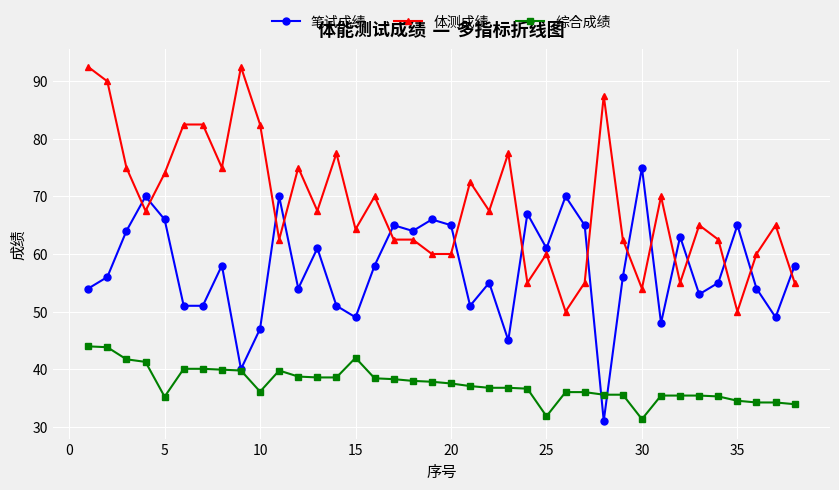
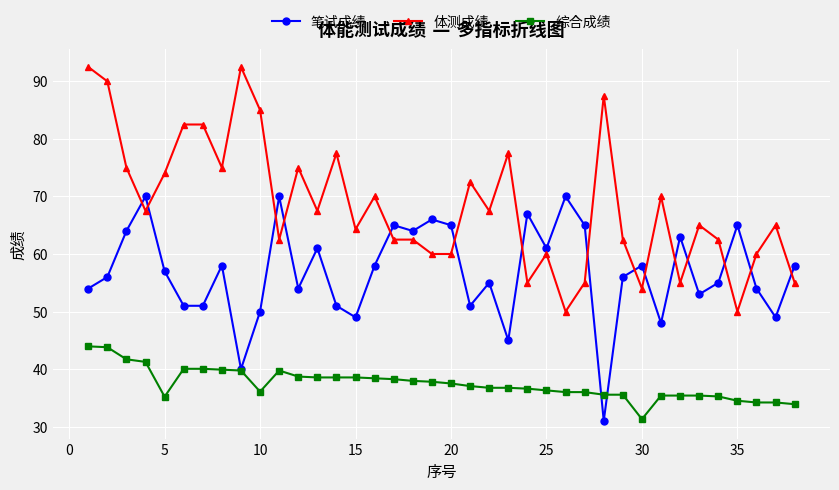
笔试成绩, 5: 66 -> 57
笔试成绩, 10: 47 -> 50
体测成绩, 10: 83 -> 85
综合成绩, 15: 42 -> 39
综合成绩, 25: 32 -> 36
笔试成绩, 30: 75 -> 58
